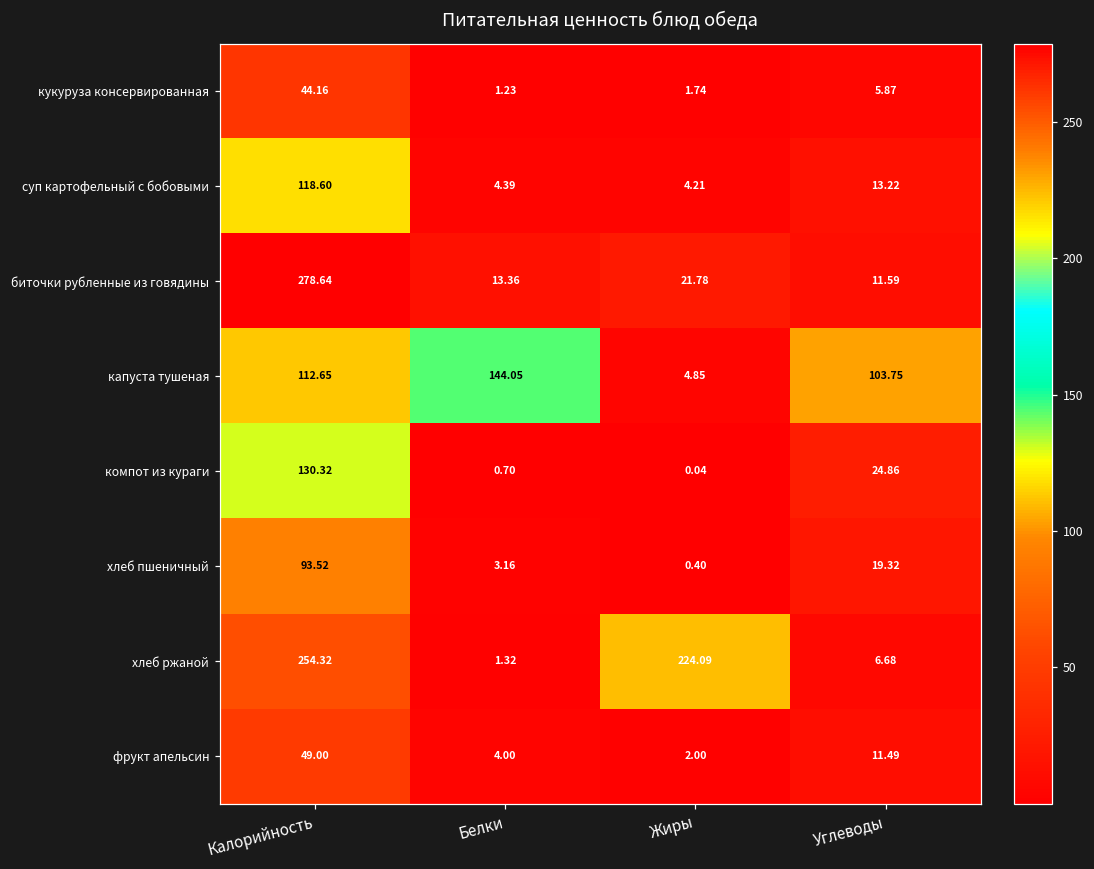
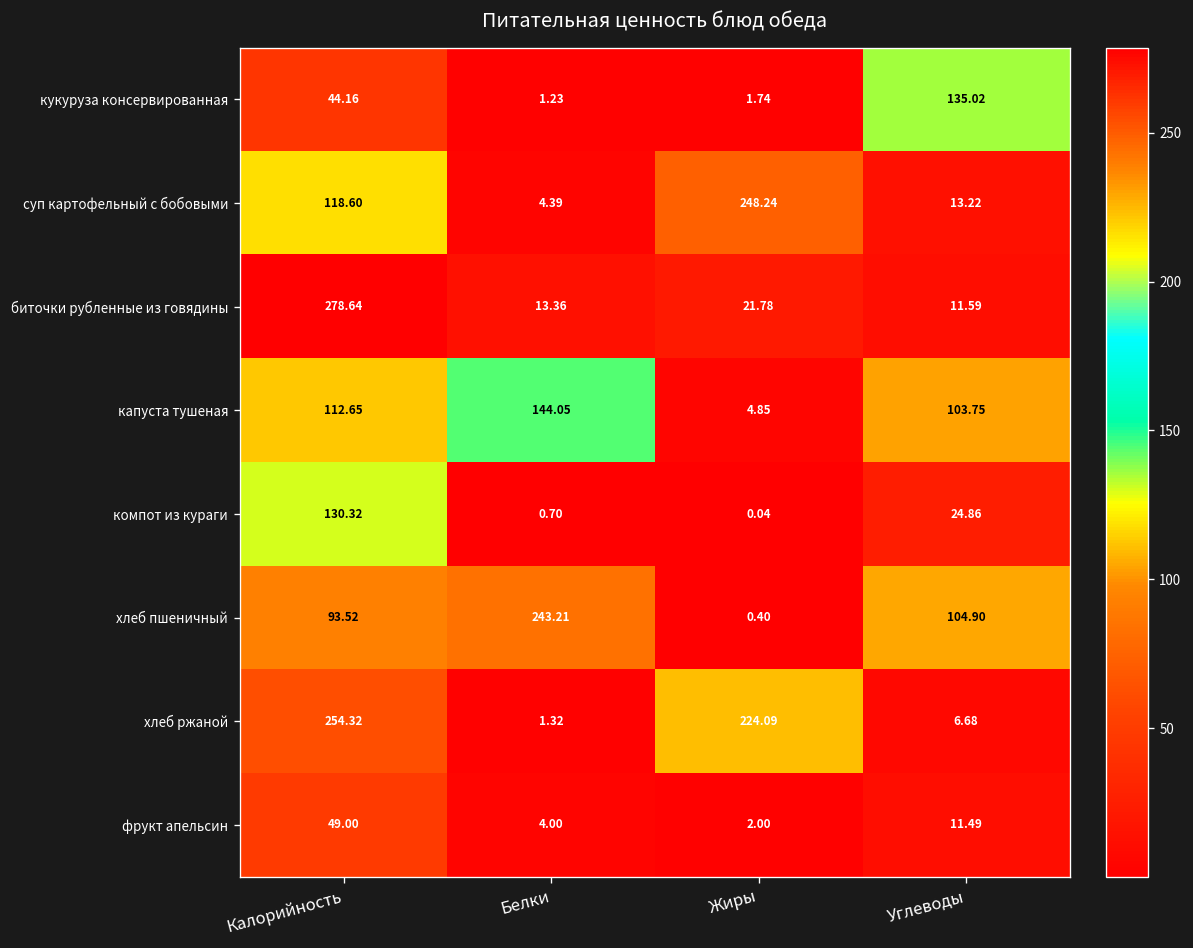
кукуруза консервированная, Углеводы: 5.87 -> 135.02
суп картофельный с бобовыми, Жиры: 4.21 -> 248.24
хлеб пшеничный, Белки: 3.16 -> 243.21
хлеб пшеничный, Углеводы: 19.32 -> 104.90
